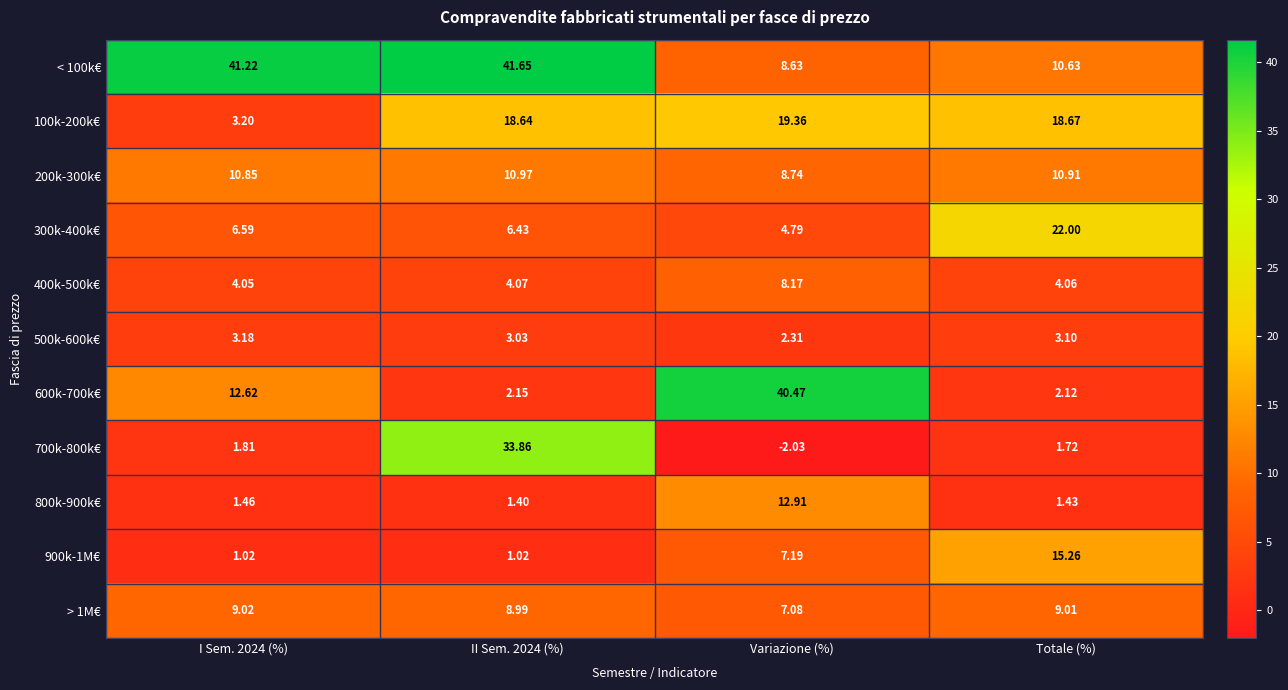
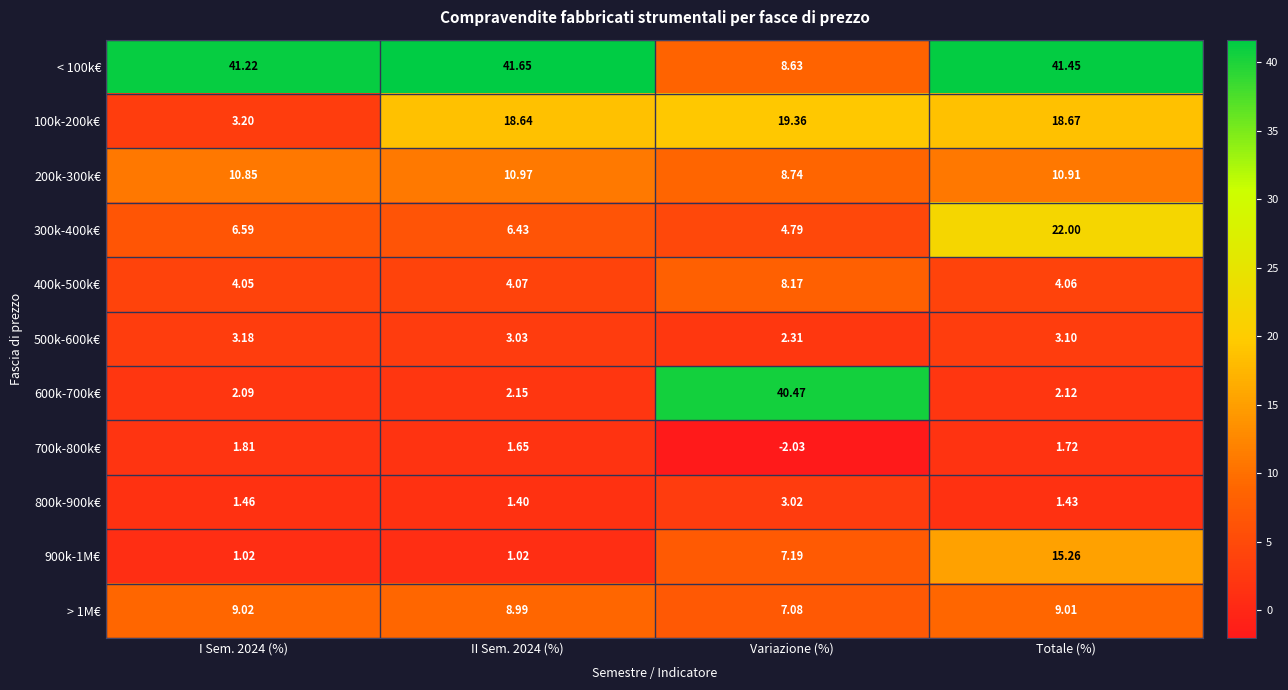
< 100k€, Totale (%): 10.63 -> 41.45
600k-700k€, I Sem. 2024 (%): 12.62 -> 2.09
700k-800k€, II Sem. 2024 (%): 33.86 -> 1.65
800k-900k€, Variazione (%): 12.91 -> 3.02
